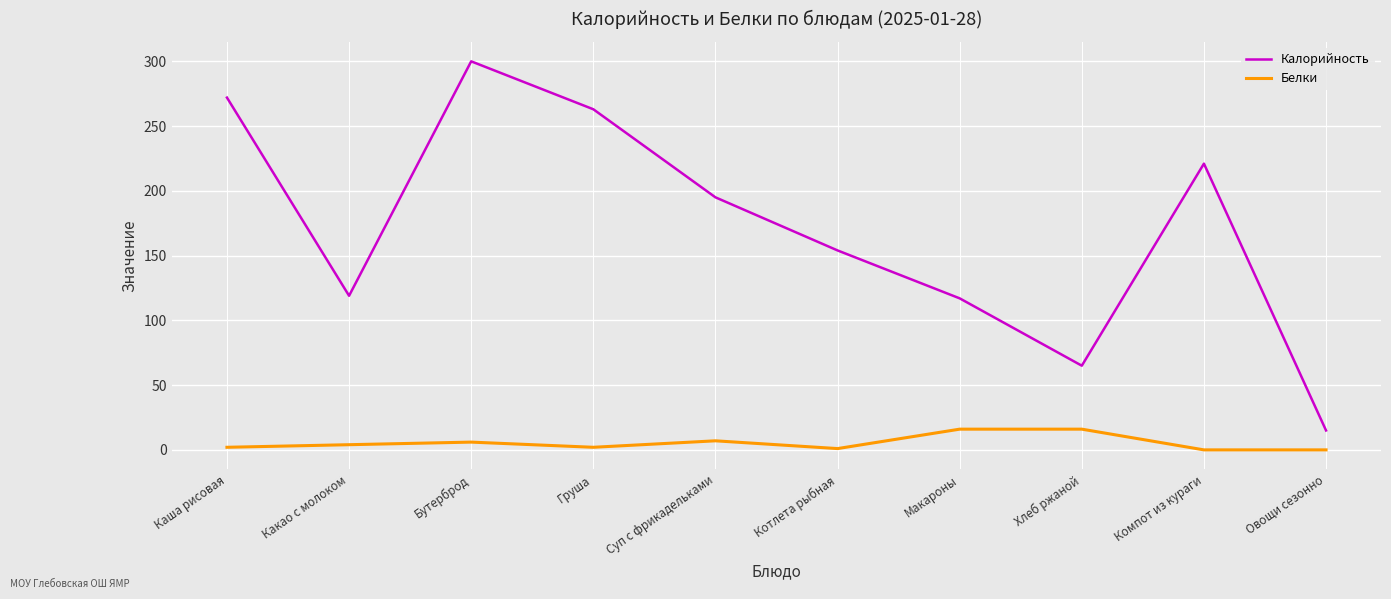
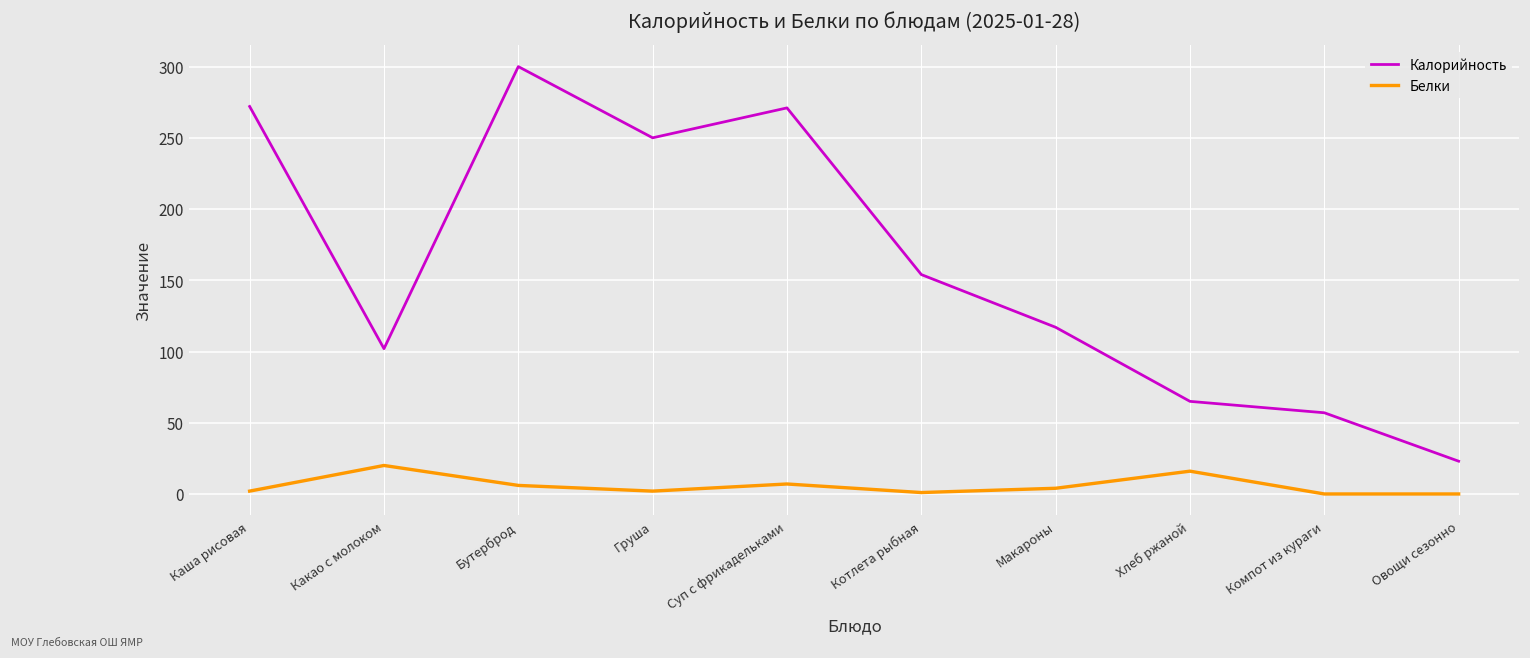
Калорийность, Какао с молоком: 119 -> 102
Белки, Какао с молоком: 4 -> 20
Калорийность, Груша: 263 -> 250
Калорийность, Суп с фрикадельками: 195 -> 271
Белки, Макароны: 16 -> 4
Калорийность, Компот из кураги: 221 -> 57
Калорийность, Овощи сезонно: 15 -> 23
